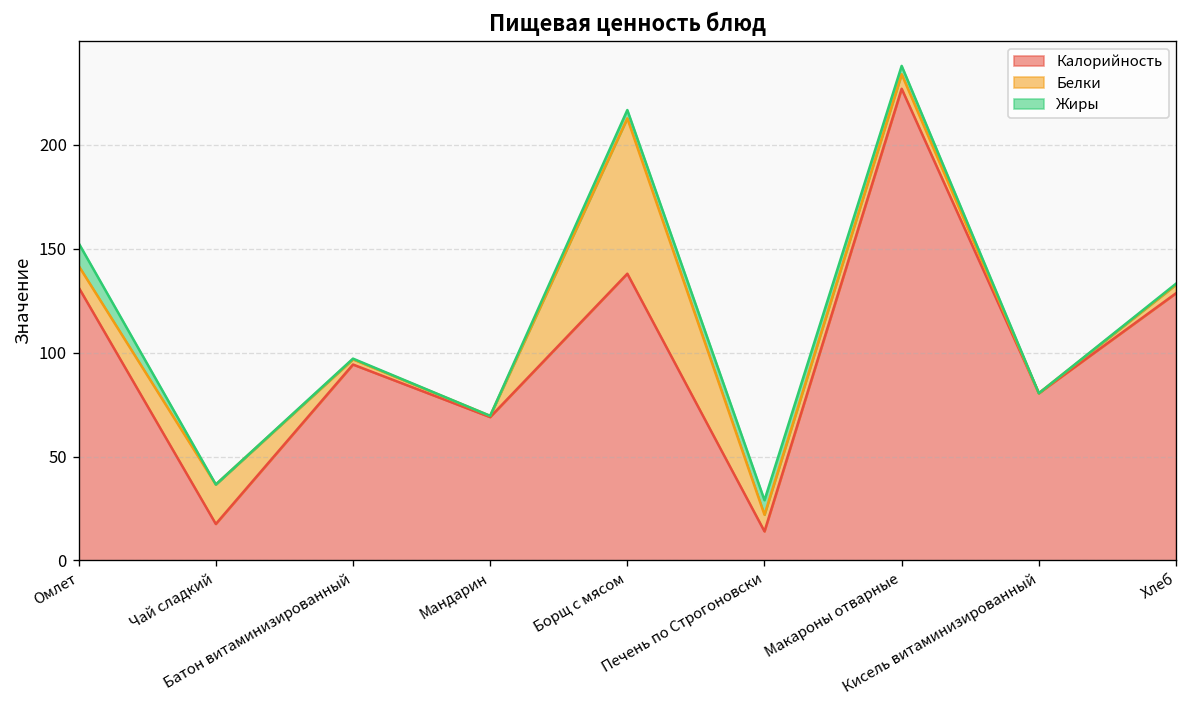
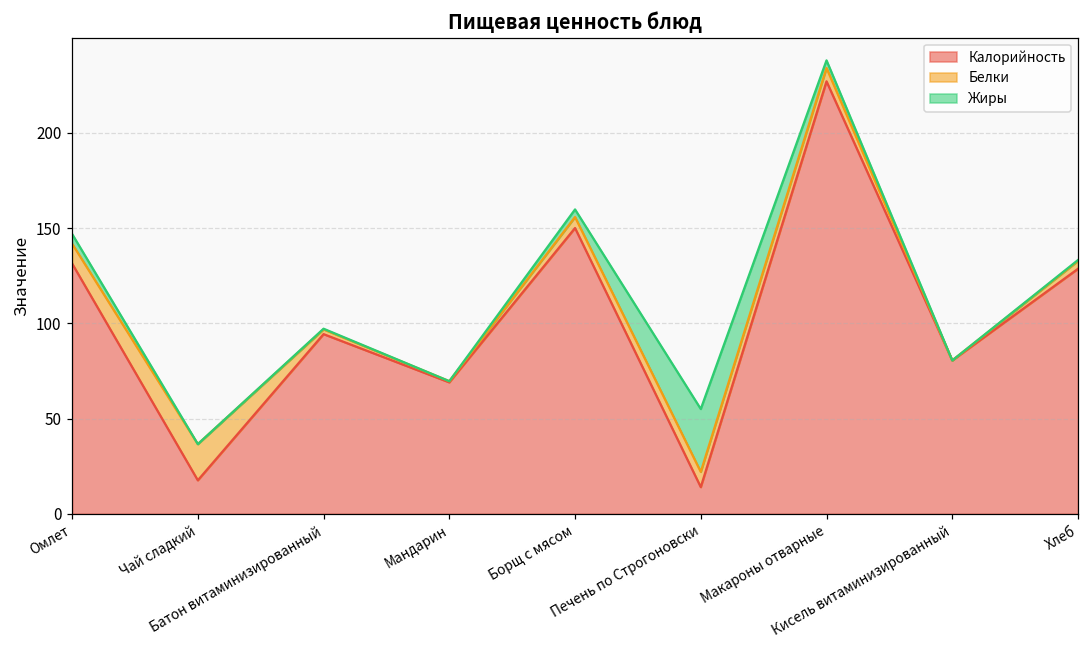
Жиры, Омлет: 11 -> 5
Калорийность, Борщ с мясом: 138 -> 150
Белки, Борщ с мясом: 75 -> 6
Жиры, Печень по Строгоновски: 7 -> 33
